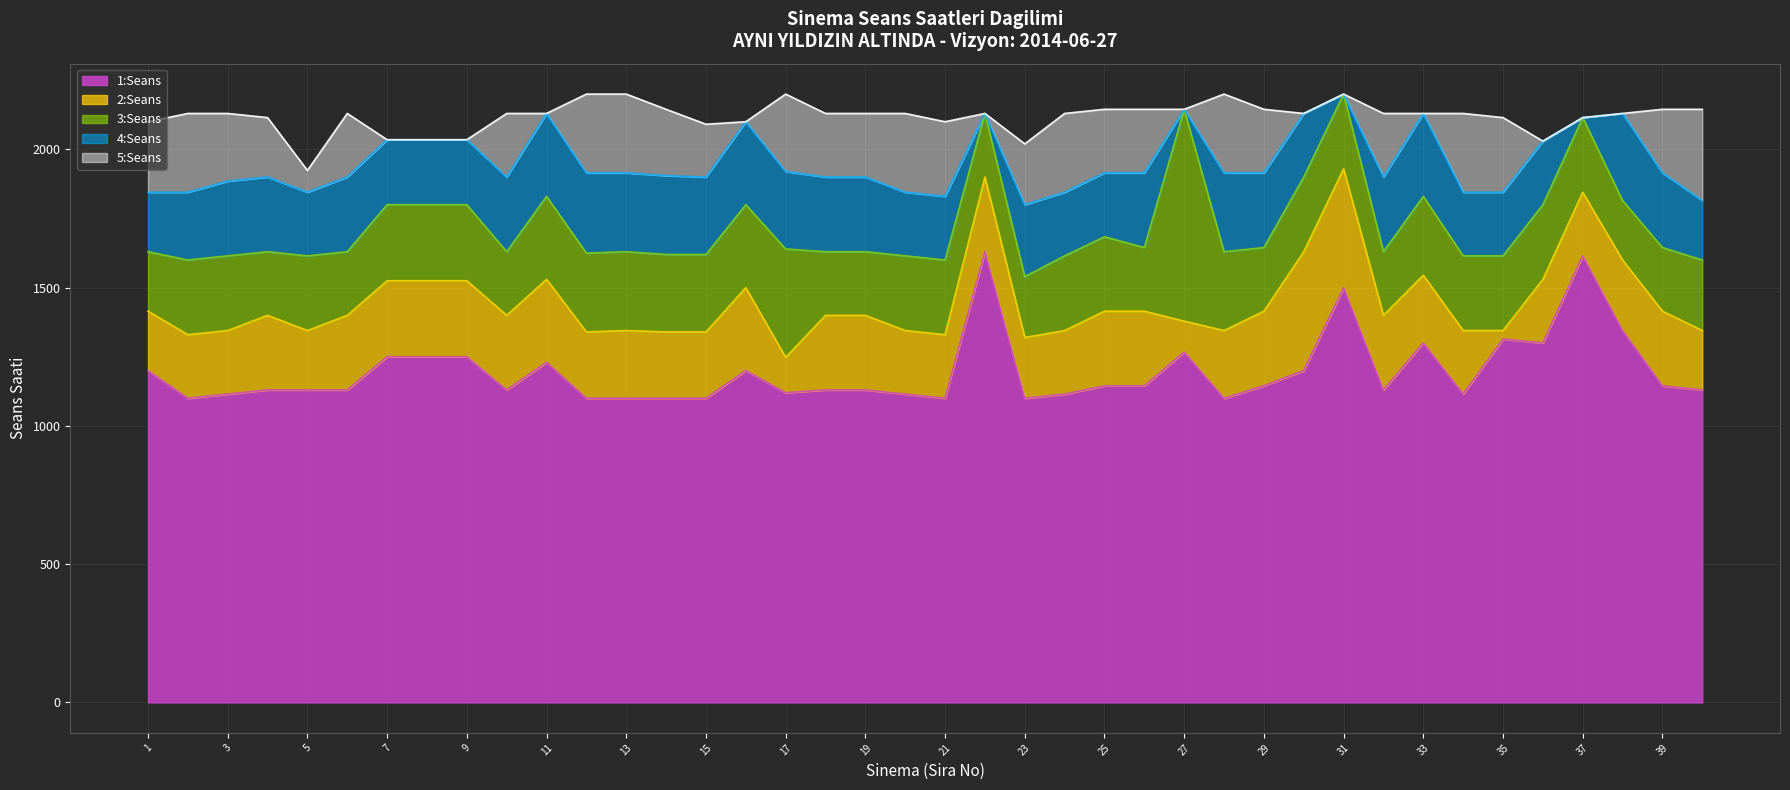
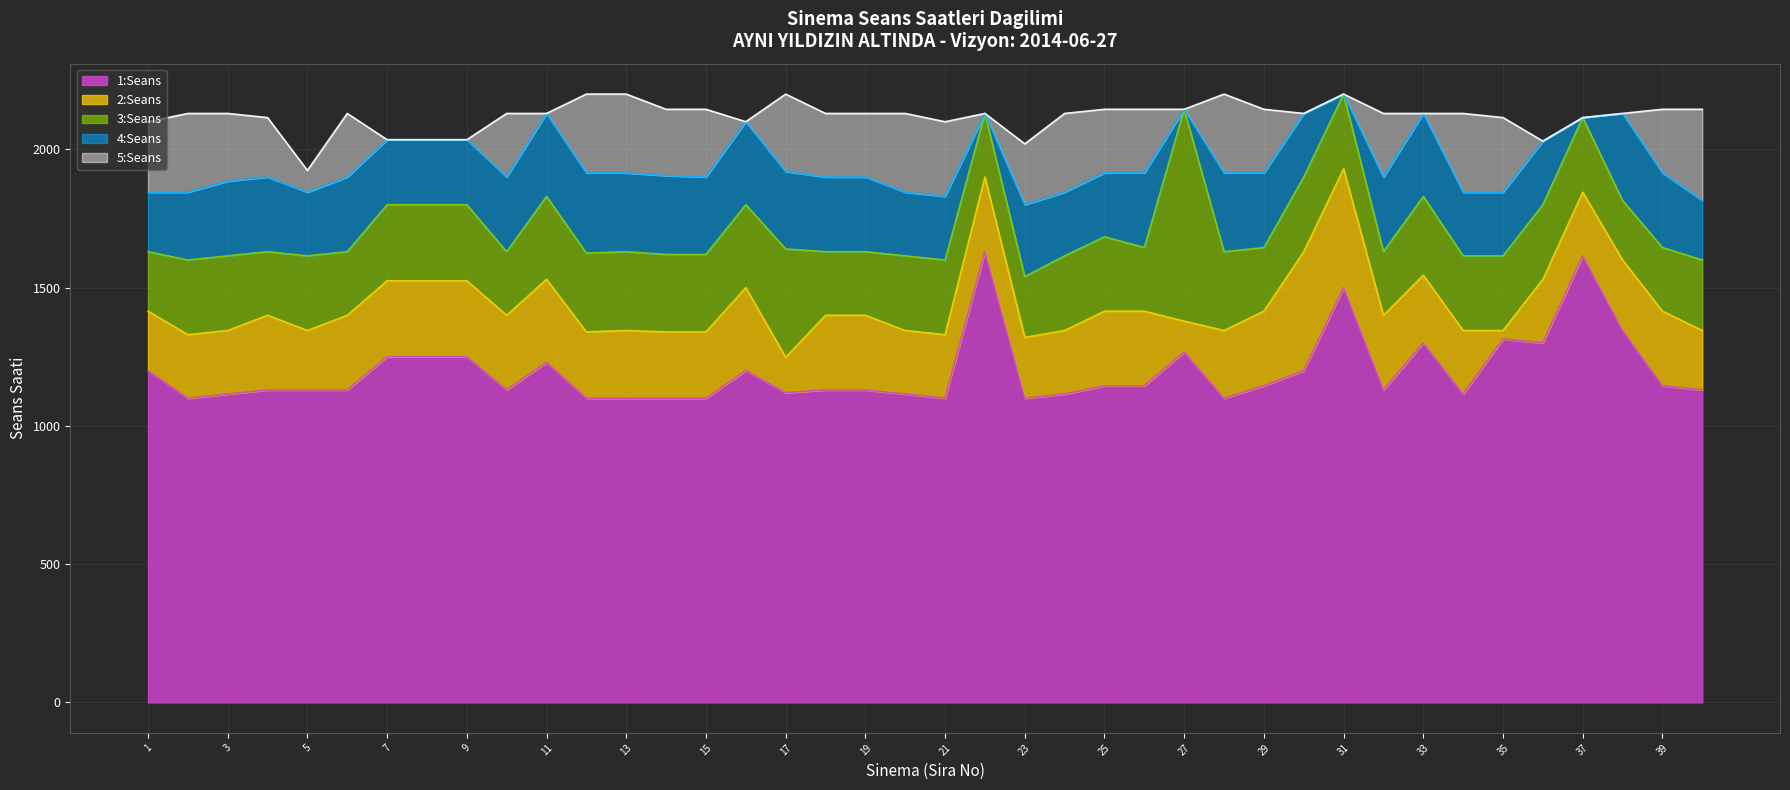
5:Seans, 15: 2090 -> 2150
